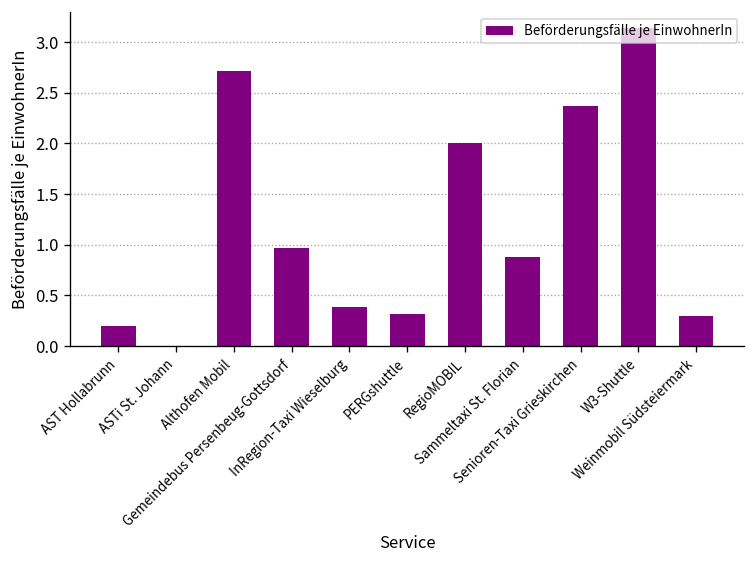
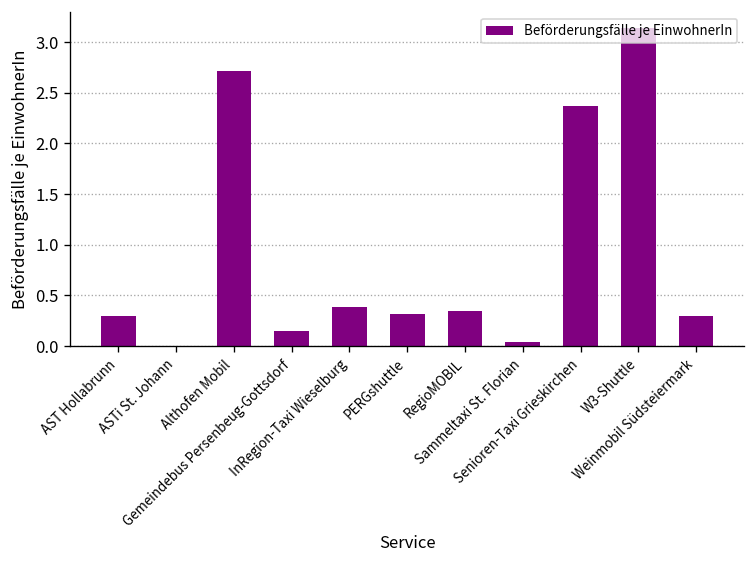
AST Hollabrunn: 0.2 -> 0.3
Gemeindebus Persenbeug-Gottsdorf: 1.0 -> 0.2
RegioMOBIL: 2.0 -> 0.4
Sammeltaxi St. Florian: 0.9 -> 0.0
